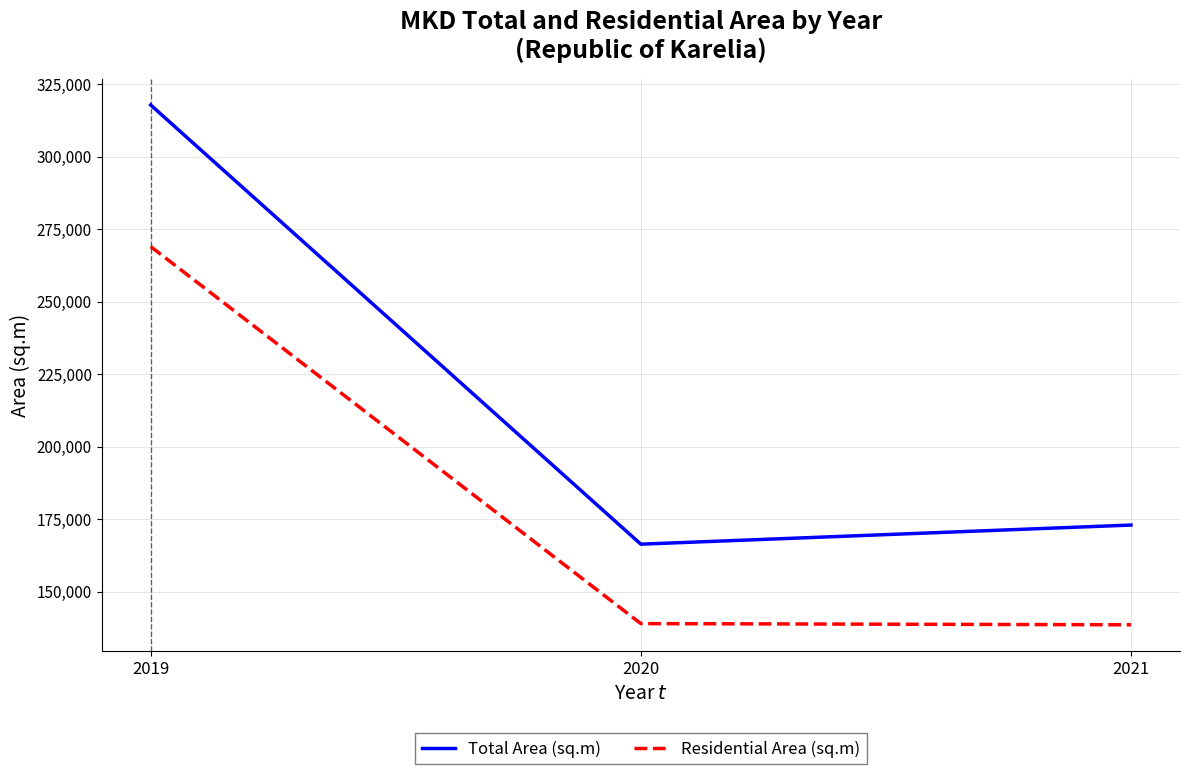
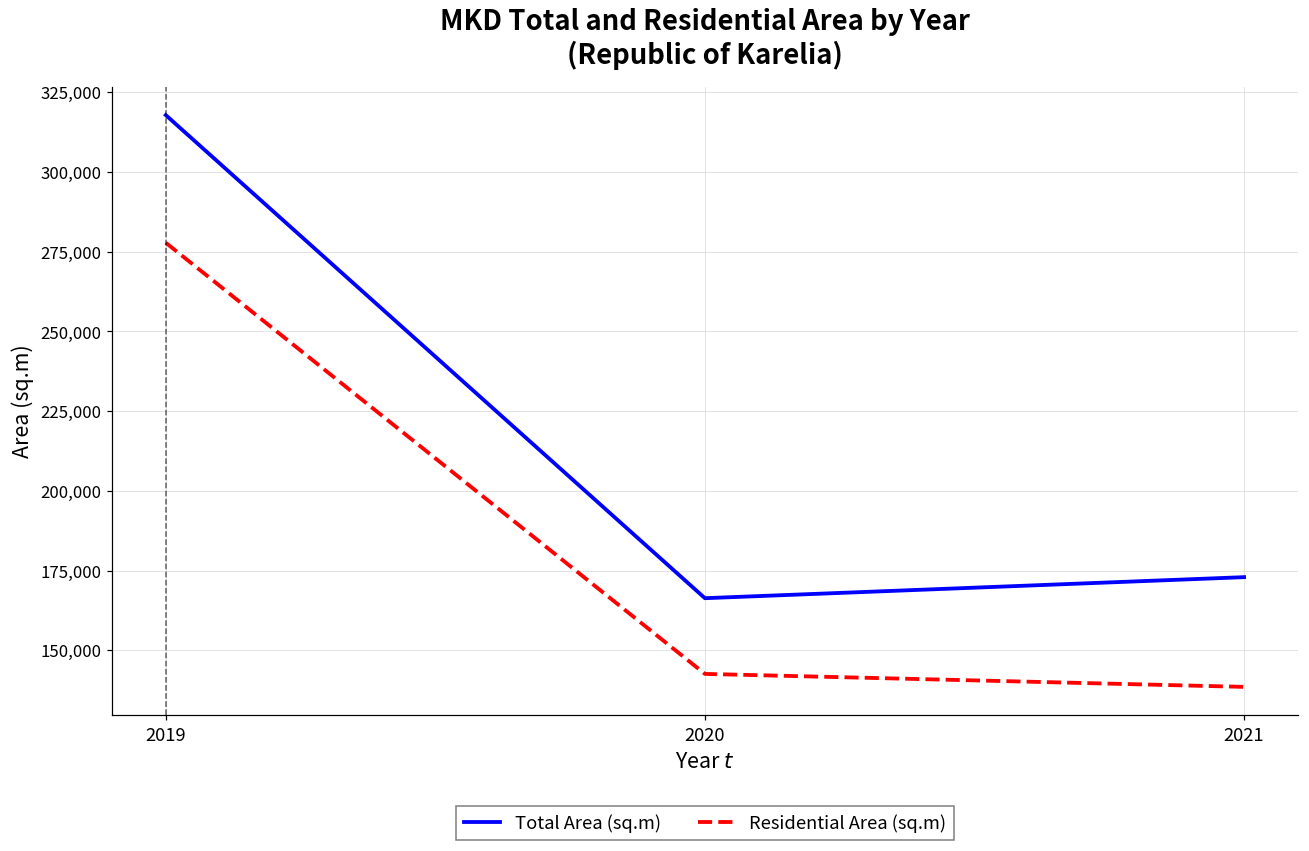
Residential Area (sq.m), 2019: 269,000 -> 278,000
Residential Area (sq.m), 2020: 139,000 -> 143,000
